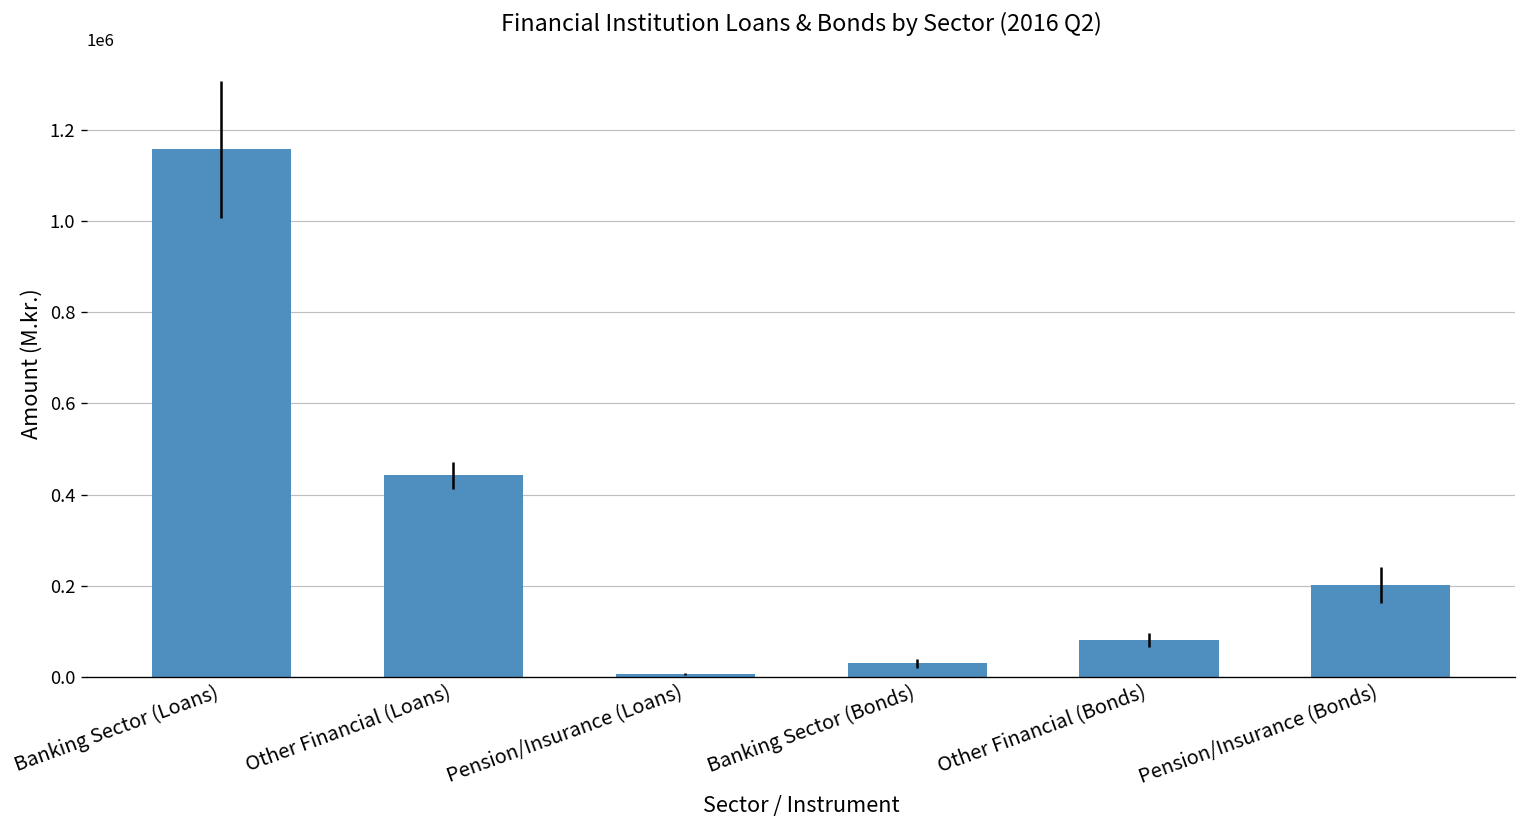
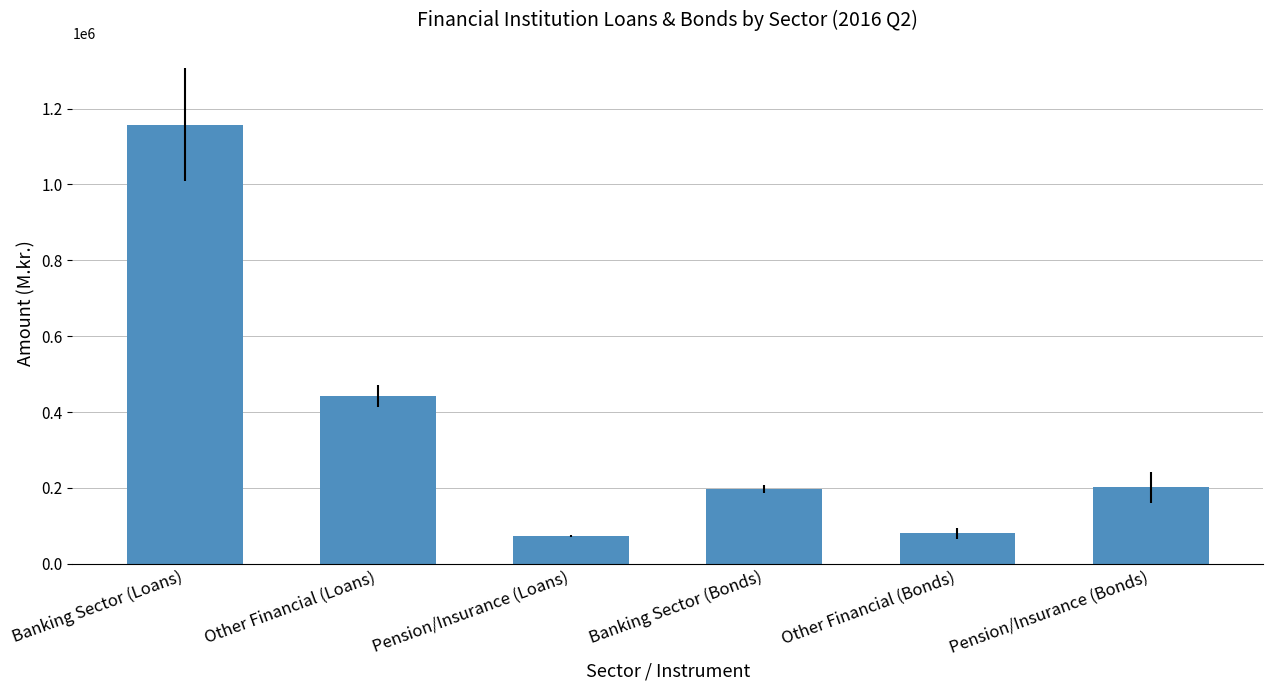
Pension/Insurance (Loans): 10000 -> 70000
Banking Sector (Bonds): 30000 -> 200000
